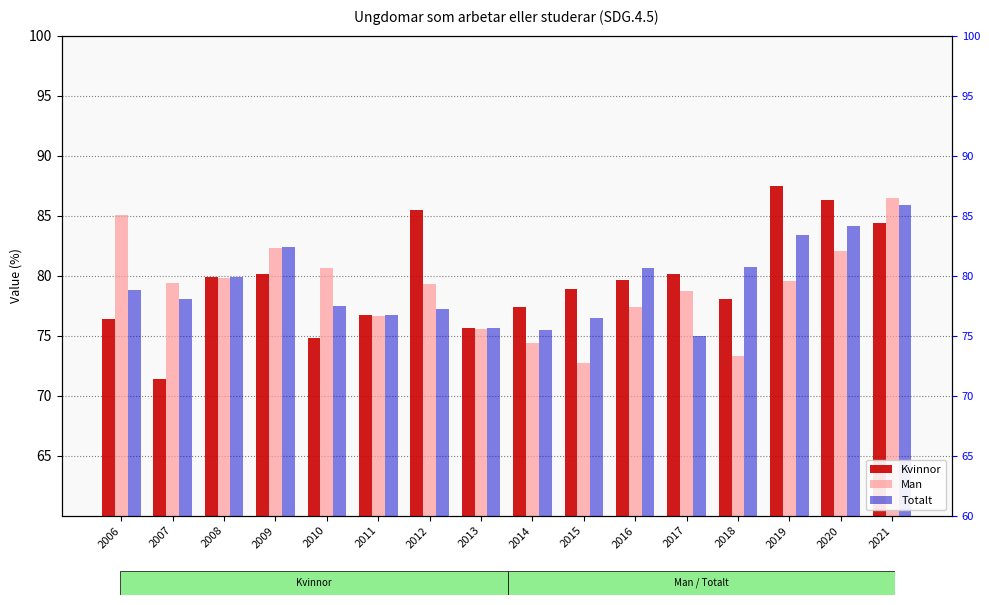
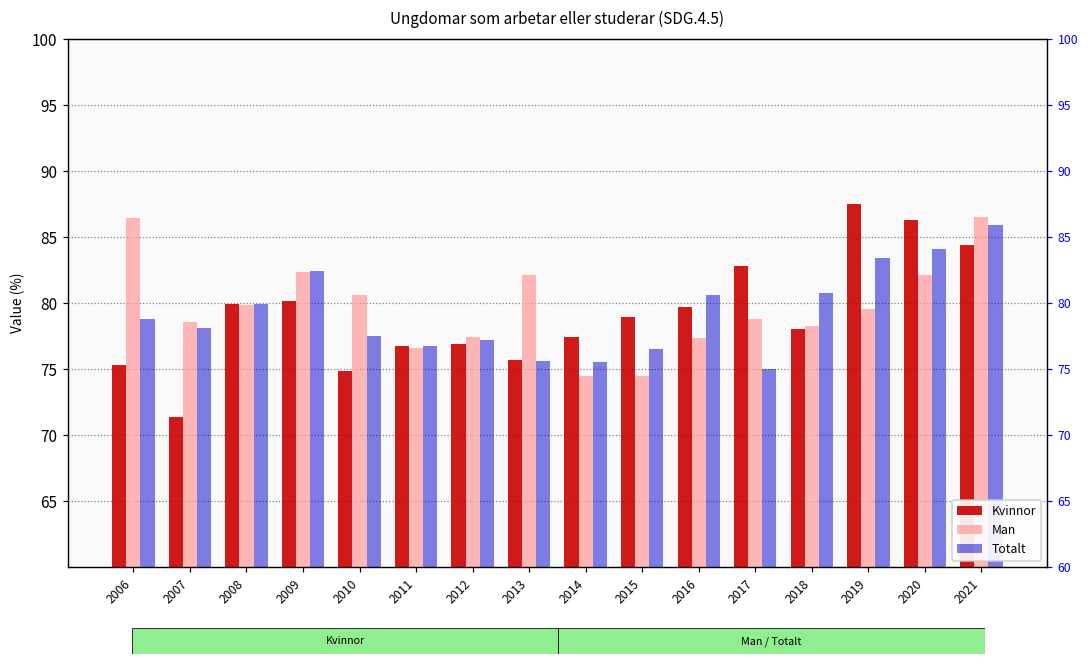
Kvinnor, 2006: 76.4 -> 75.3
Man, 2006: 85.1 -> 86.4
Man, 2007: 79.3 -> 78.5
Kvinnor, 2012: 85.5 -> 76.9
Man, 2012: 79.3 -> 77.4
Man, 2013: 75.5 -> 82.1
Man, 2015: 72.8 -> 74.5
Kvinnor, 2017: 80.1 -> 82.8
Man, 2018: 73.3 -> 78.2
